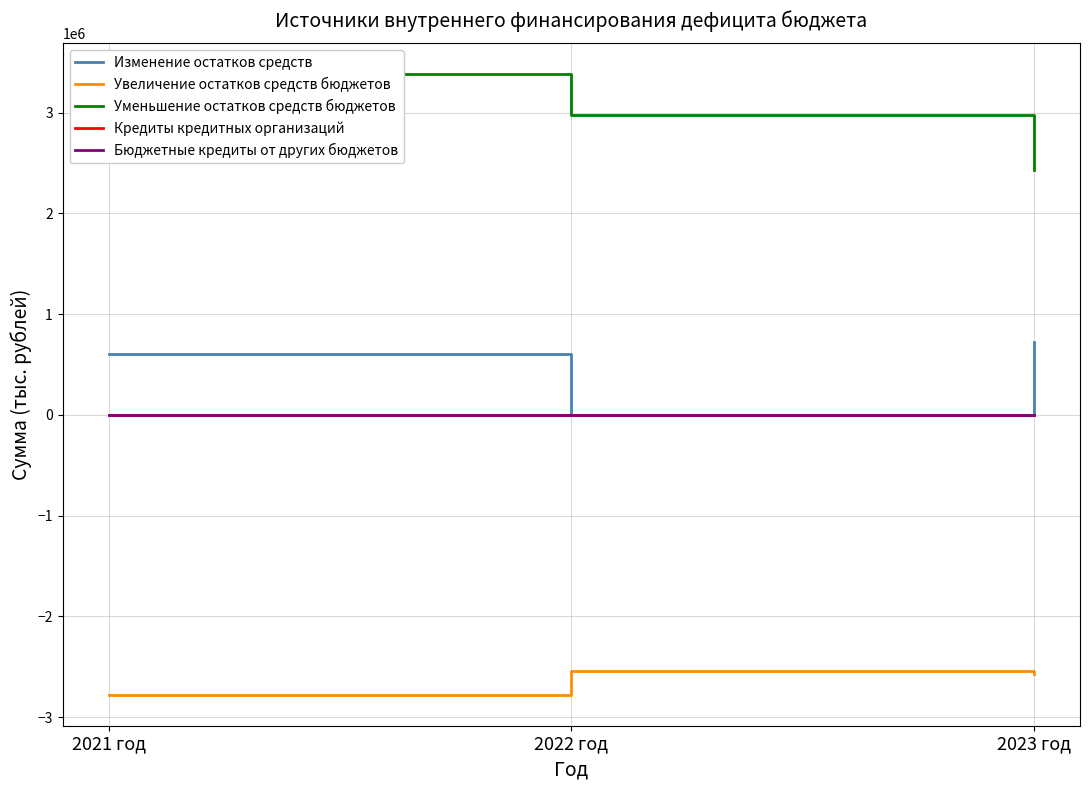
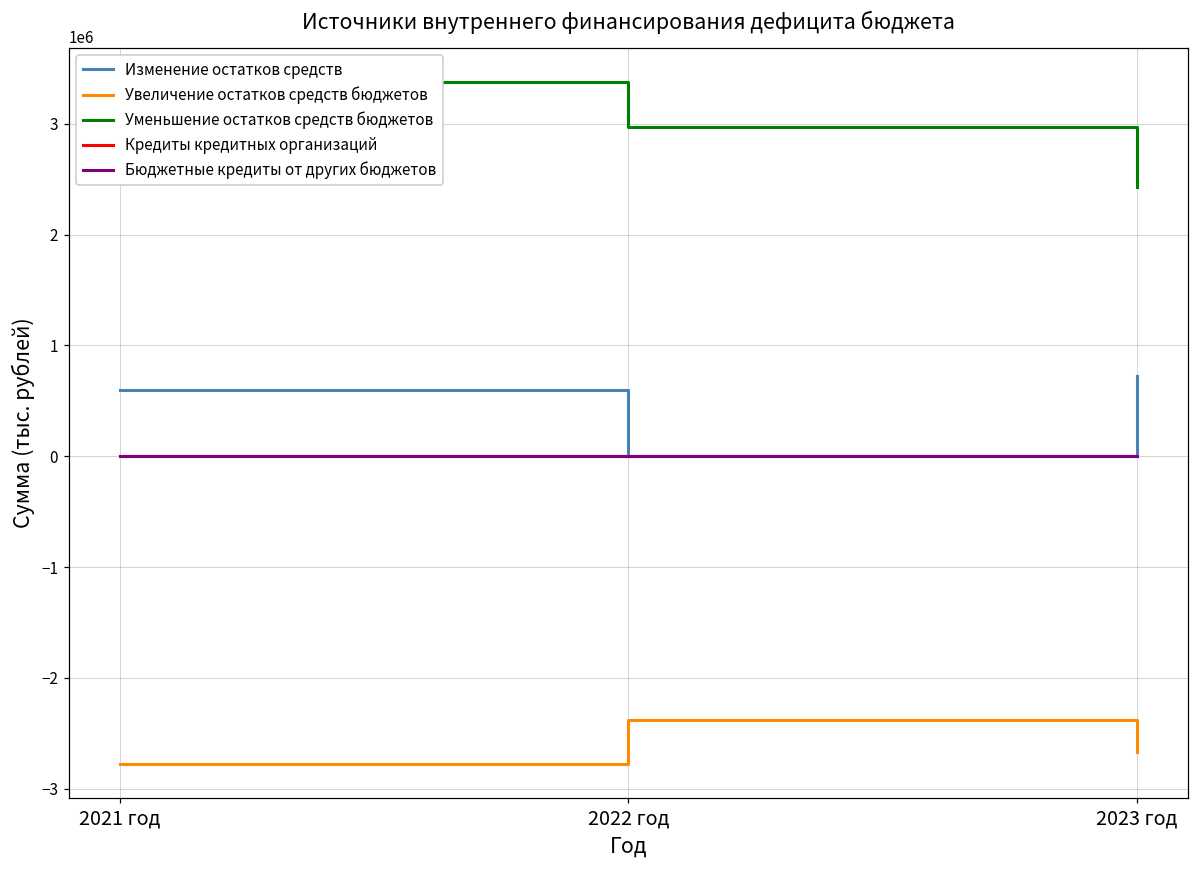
Увеличение остатков средств бюджетов, 2022 год: -2540000 -> -2380000
Увеличение остатков средств бюджетов, 2023 год: -2570000 -> -2660000
